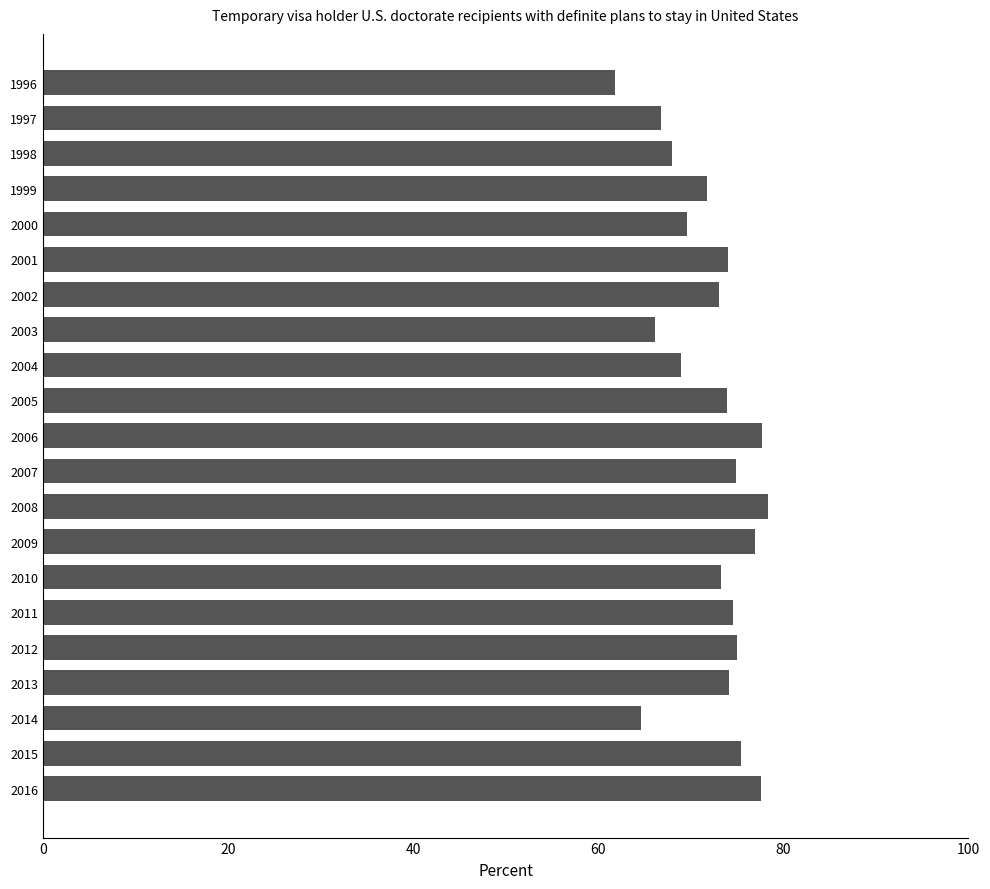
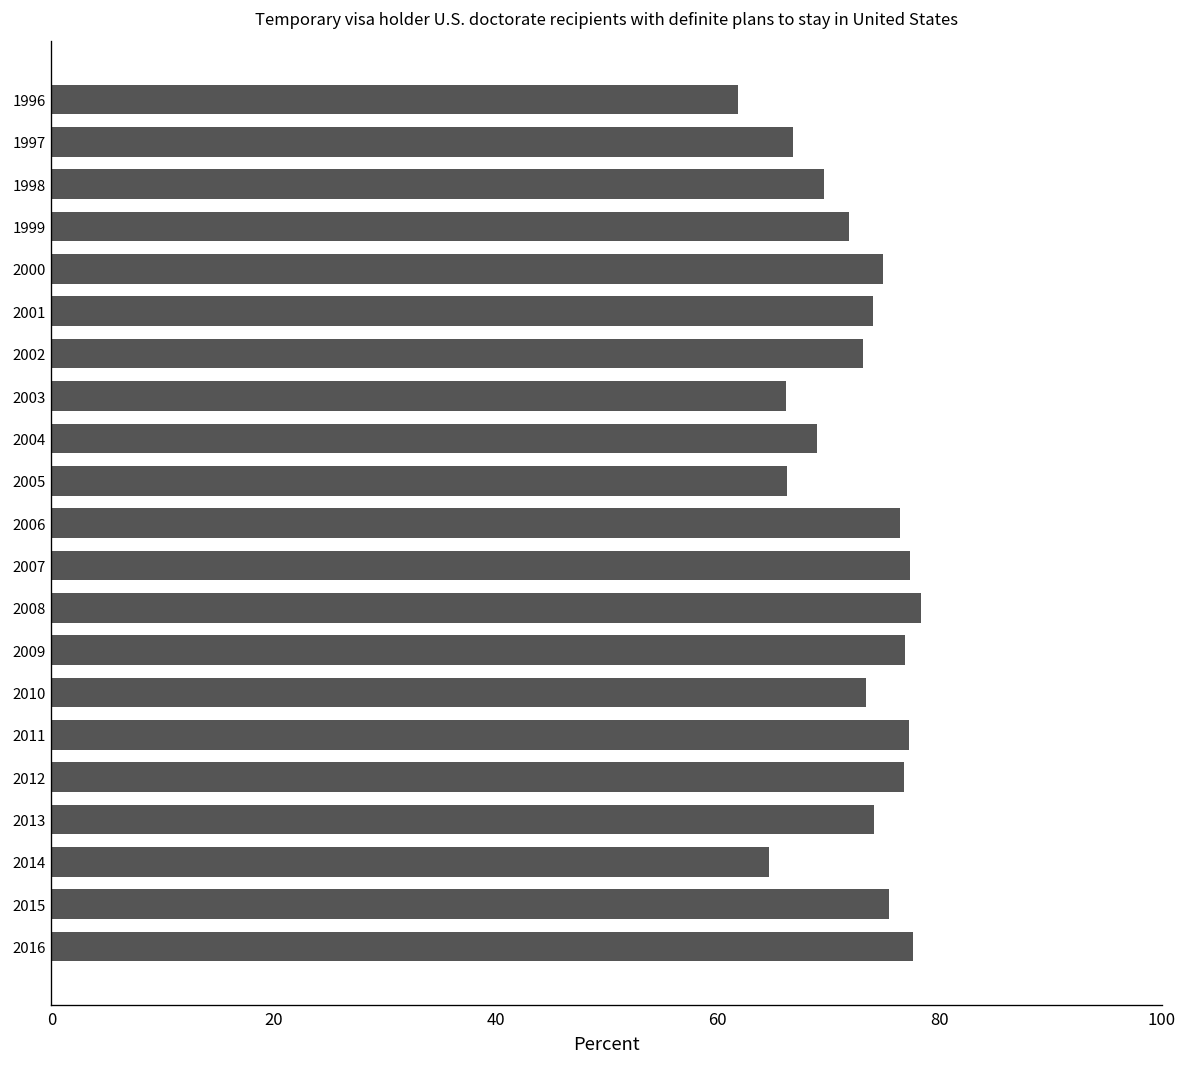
1998: 68 -> 70
2000: 70 -> 75
2005: 74 -> 66
2006: 78 -> 76
2007: 75 -> 77
2011: 75 -> 77
2012: 75 -> 77
